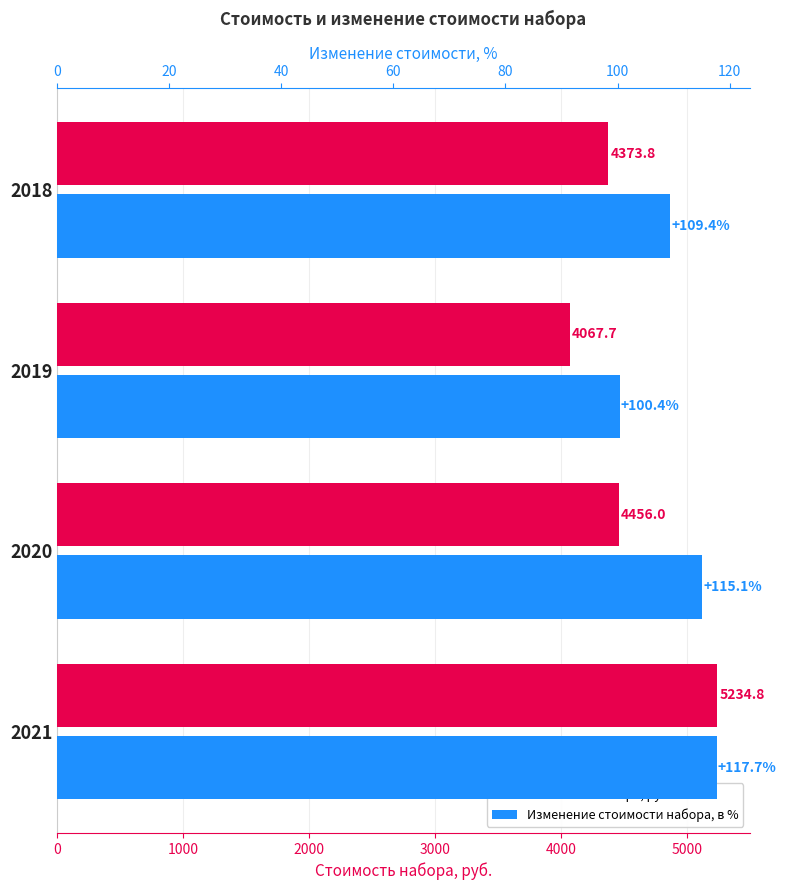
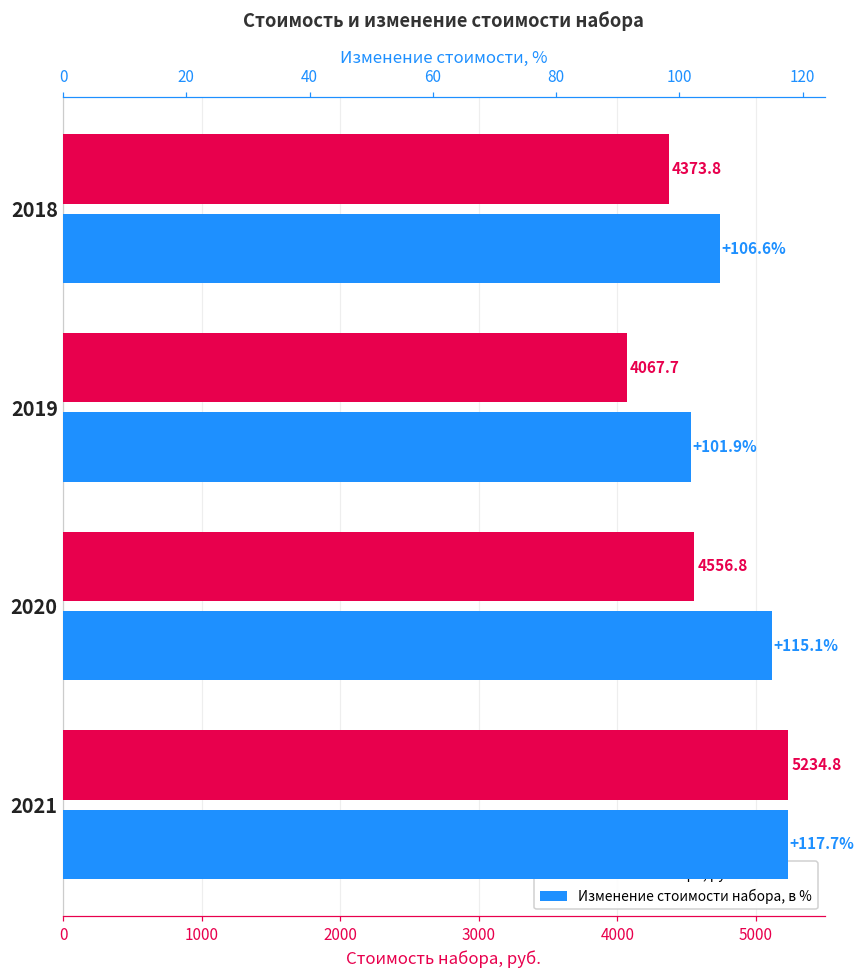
Стоимость набора, руб., 2020: 4456.0 -> 4556.8
Изменение стоимости набора, в %, 2018: +109.4% -> +106.6%
Изменение стоимости набора, в %, 2019: +100.4% -> +101.9%
